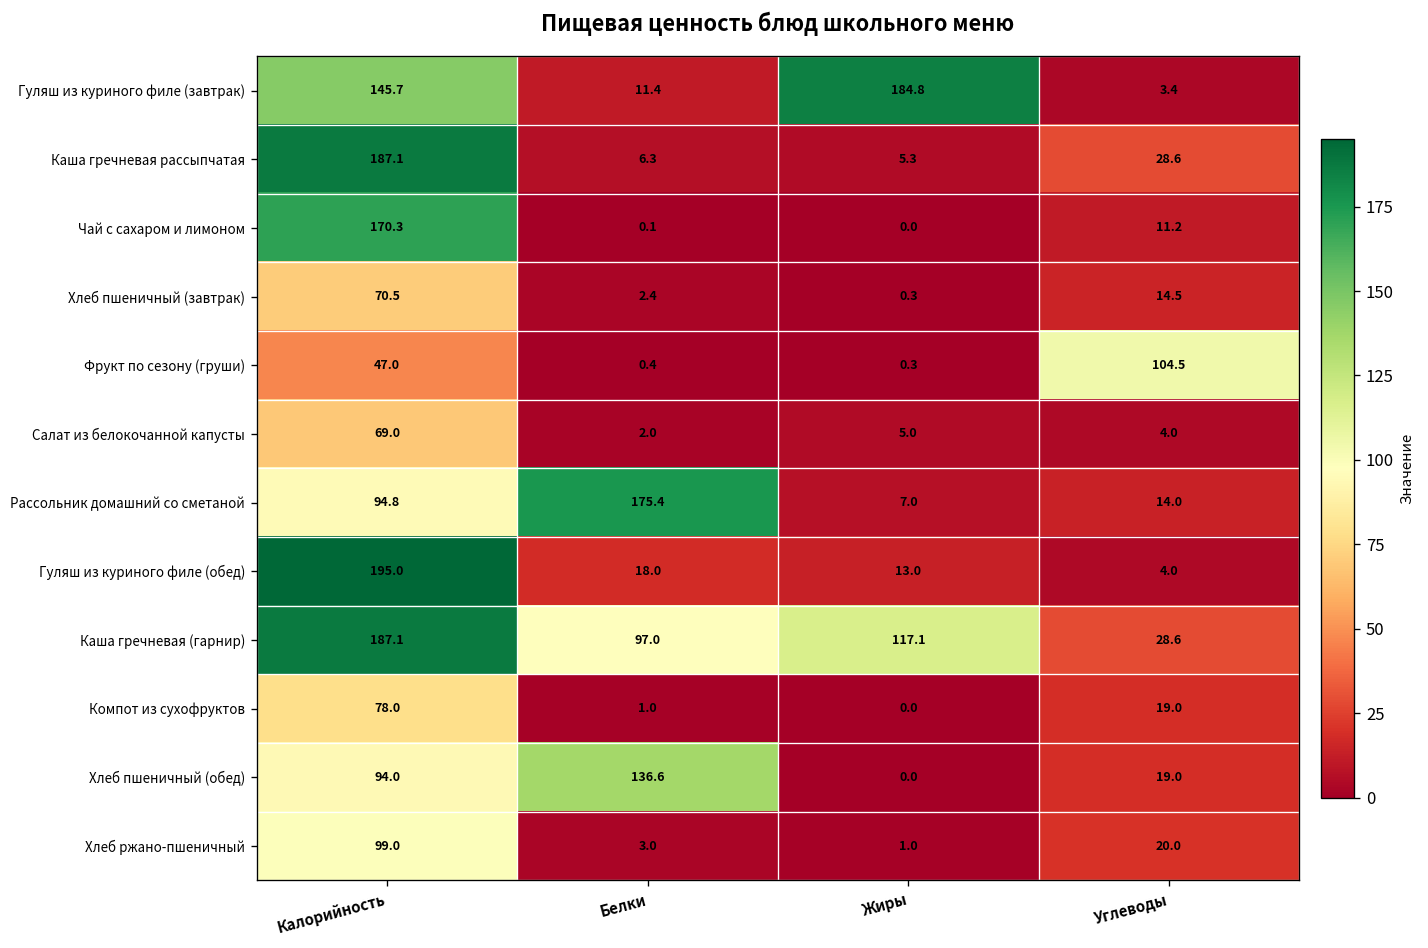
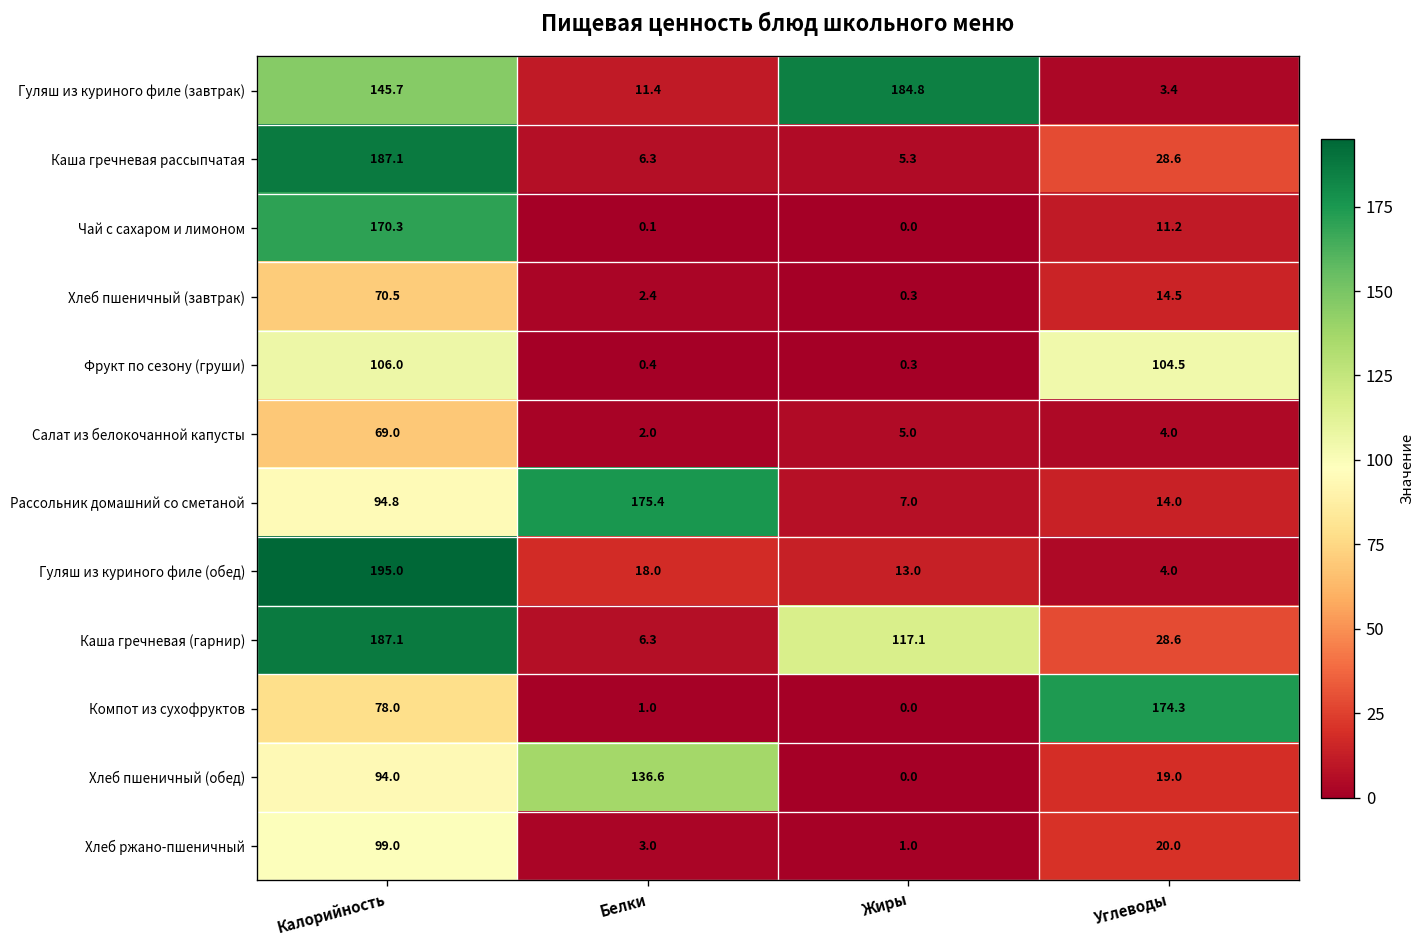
Фрукт по сезону (груши), Калорийность: 47.0 -> 106.0
Каша гречневая (гарнир), Белки: 97.0 -> 6.3
Компот из сухофруктов, Углеводы: 19.0 -> 174.3
